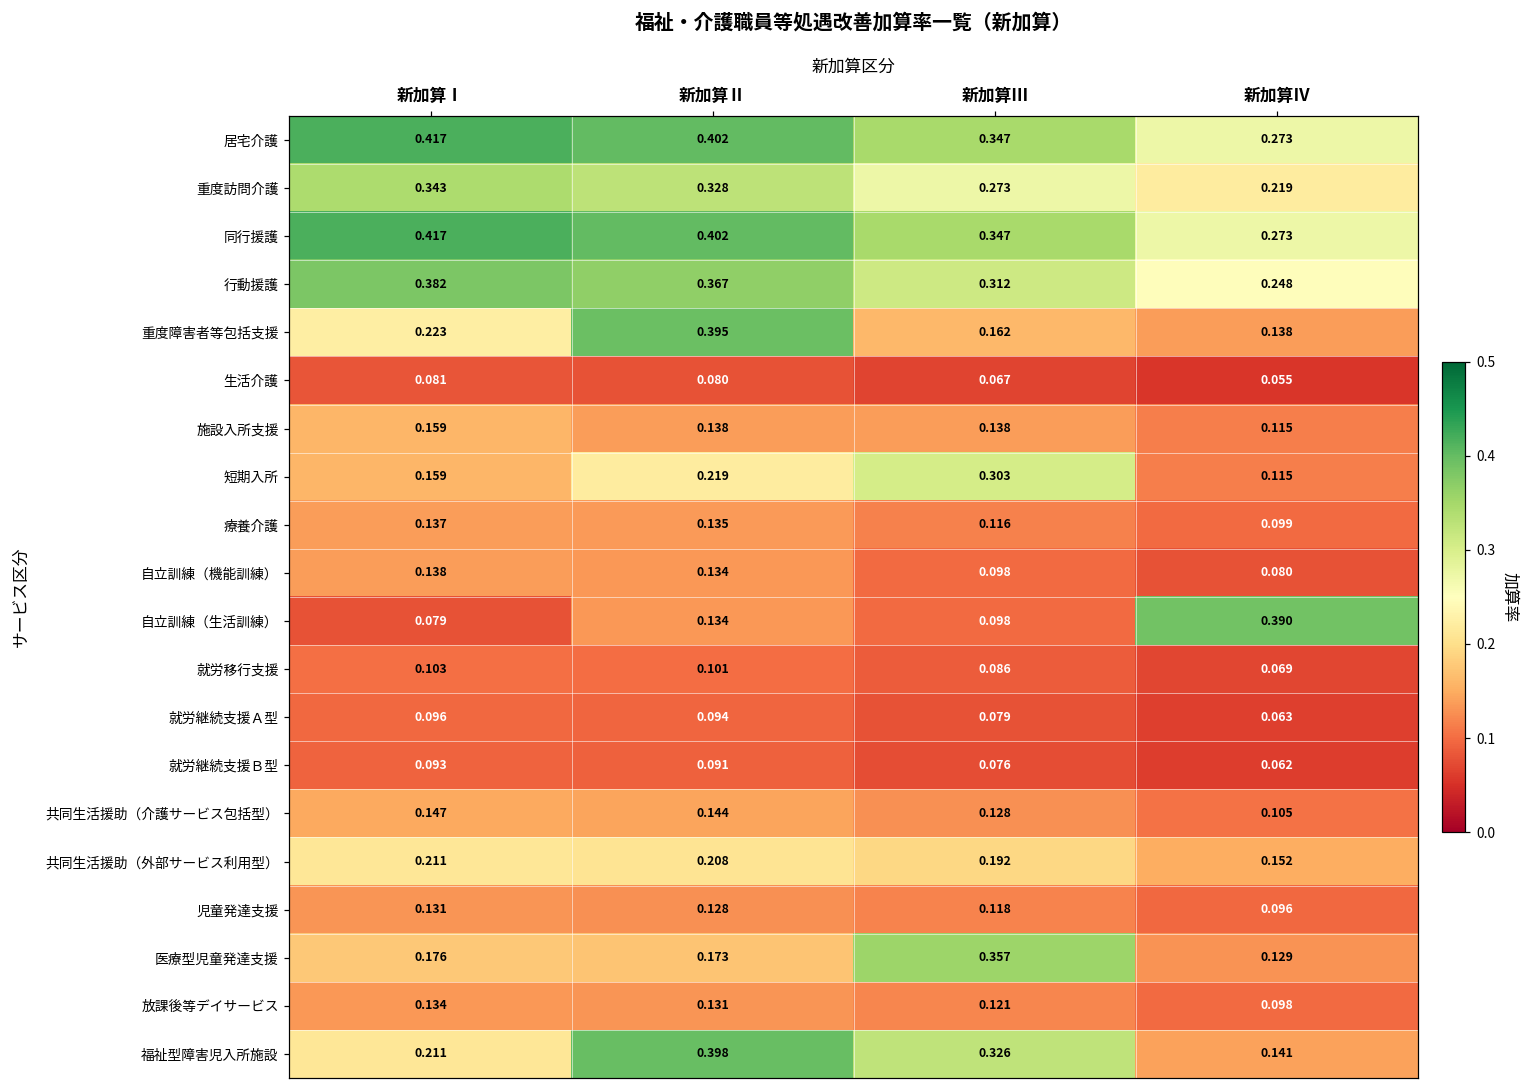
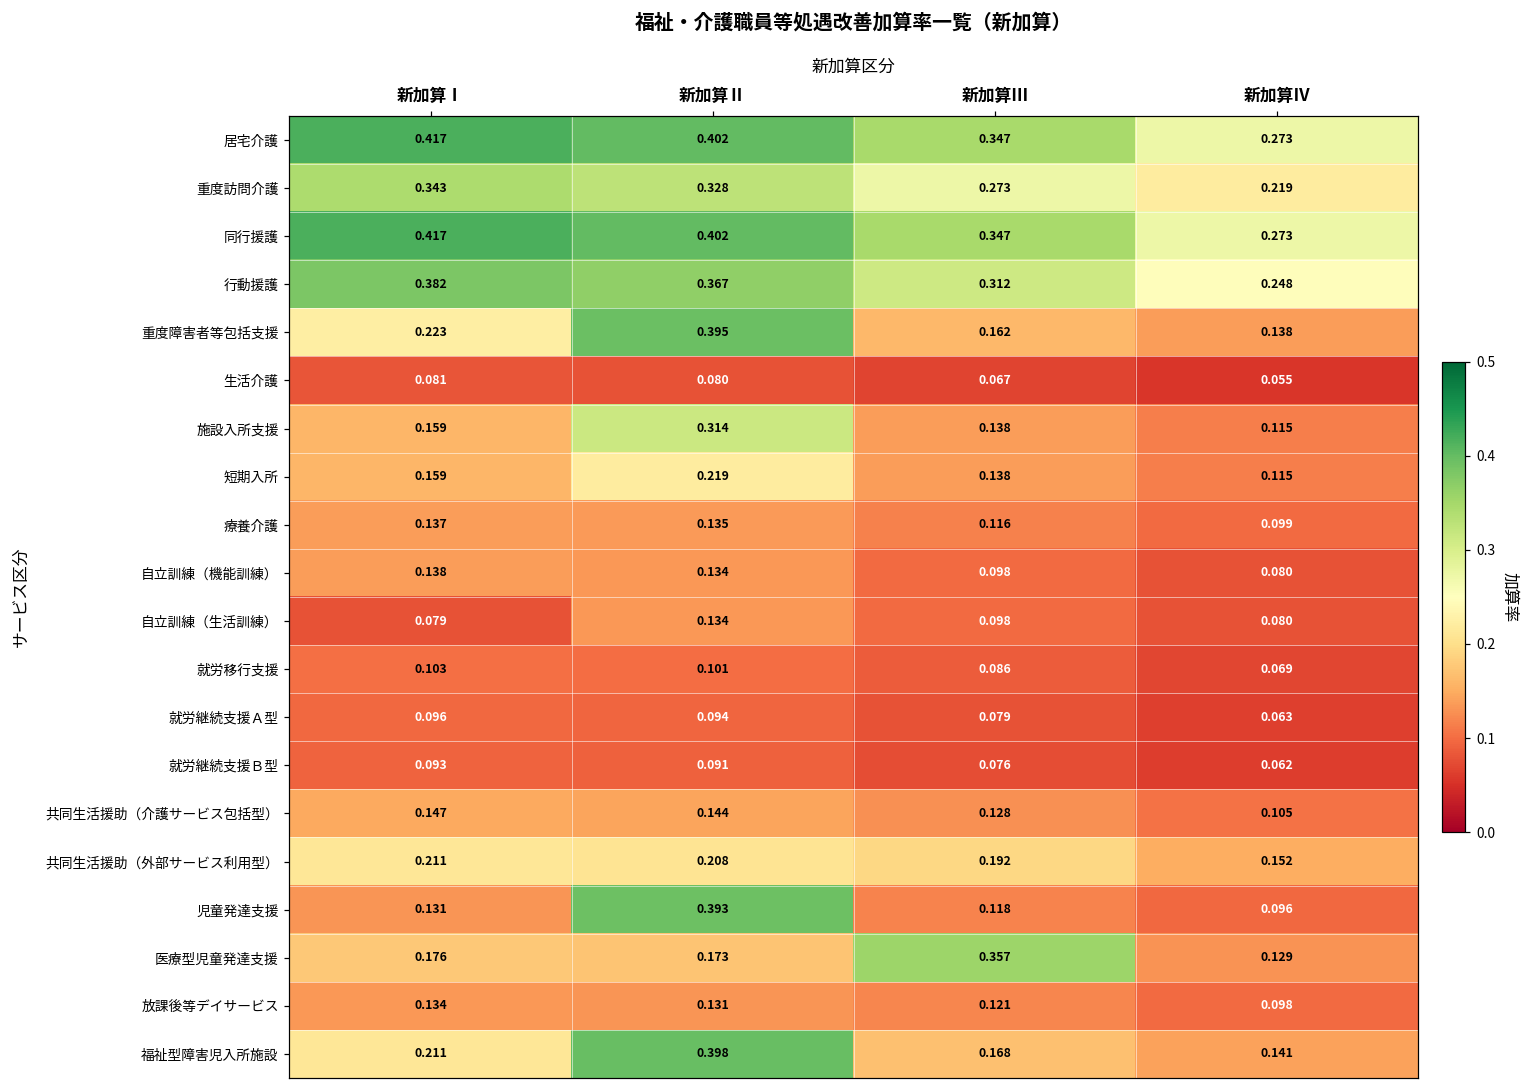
施設入所支援, 新加算Ⅱ: 0.138 -> 0.314
短期入所, 新加算Ⅲ: 0.303 -> 0.138
自立訓練（生活訓練）, 新加算Ⅳ: 0.390 -> 0.080
児童発達支援, 新加算Ⅱ: 0.128 -> 0.393
福祉型障害児入所施設, 新加算Ⅲ: 0.326 -> 0.168
